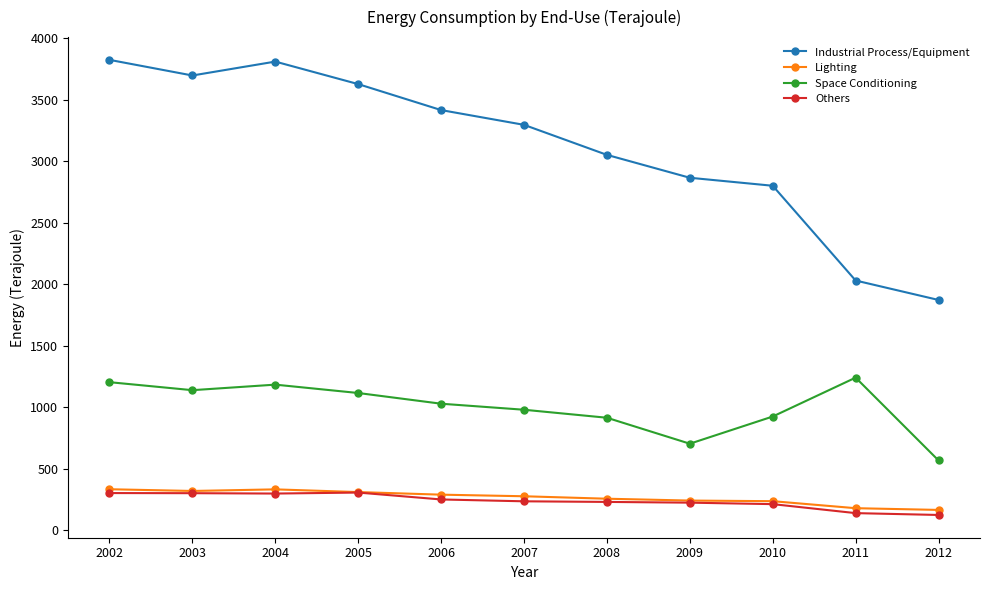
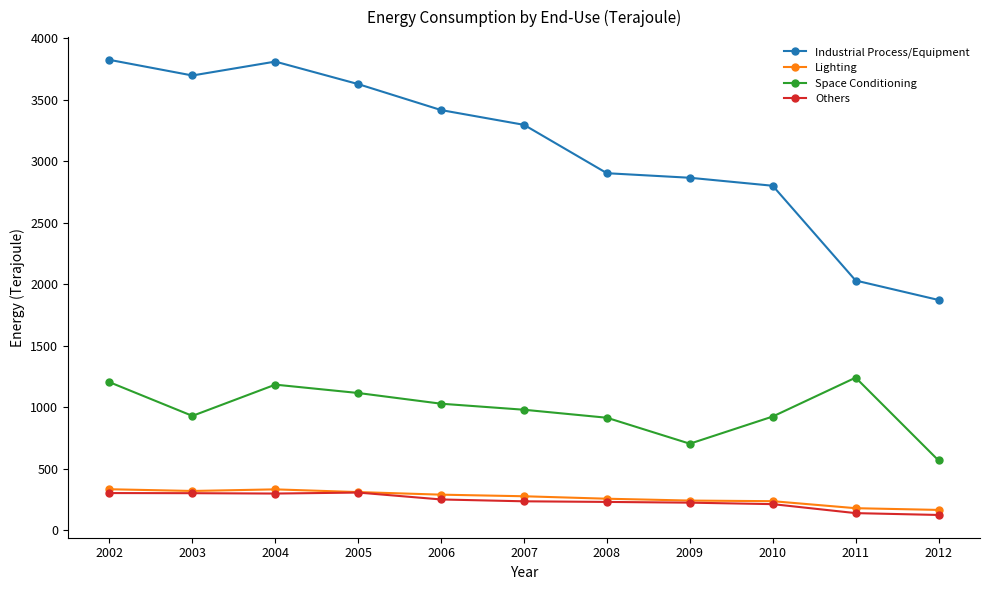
Space Conditioning, 2003: 1140 -> 930
Industrial Process/Equipment, 2008: 3050 -> 2900
